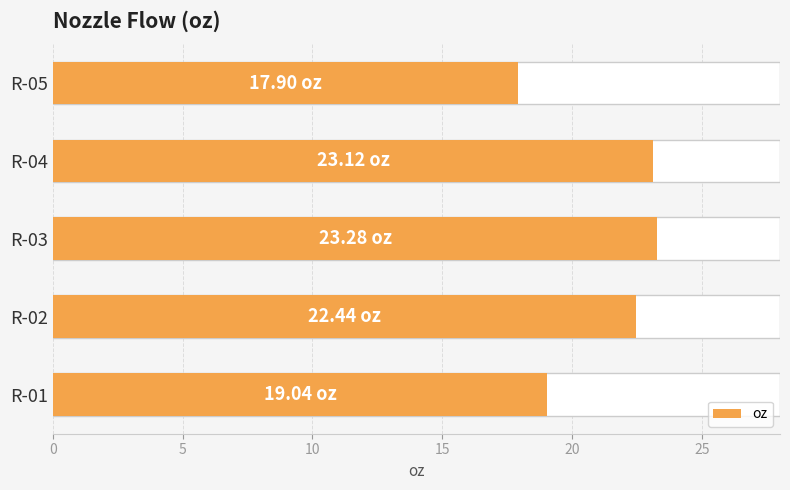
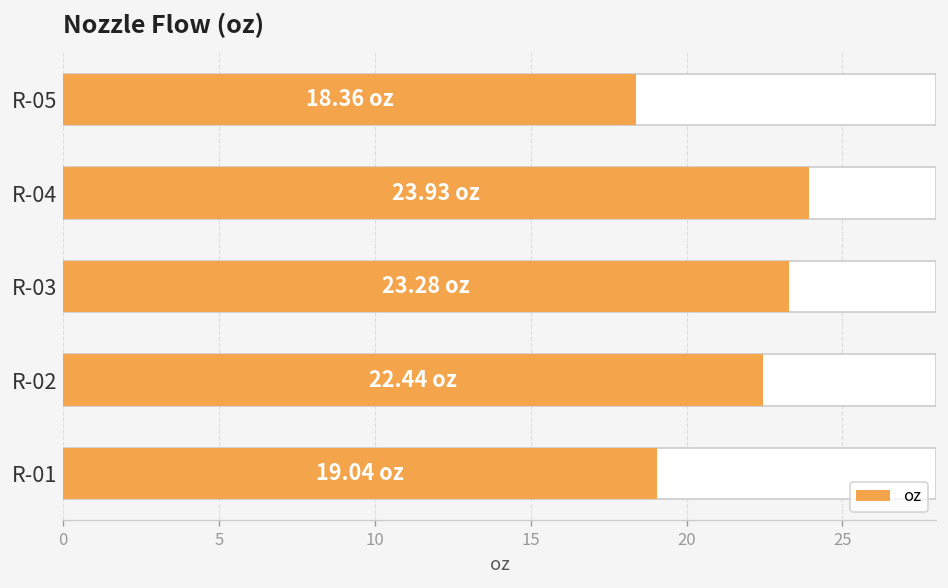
oz, R-05: 17.90 -> 18.36
oz, R-04: 23.12 -> 23.93
